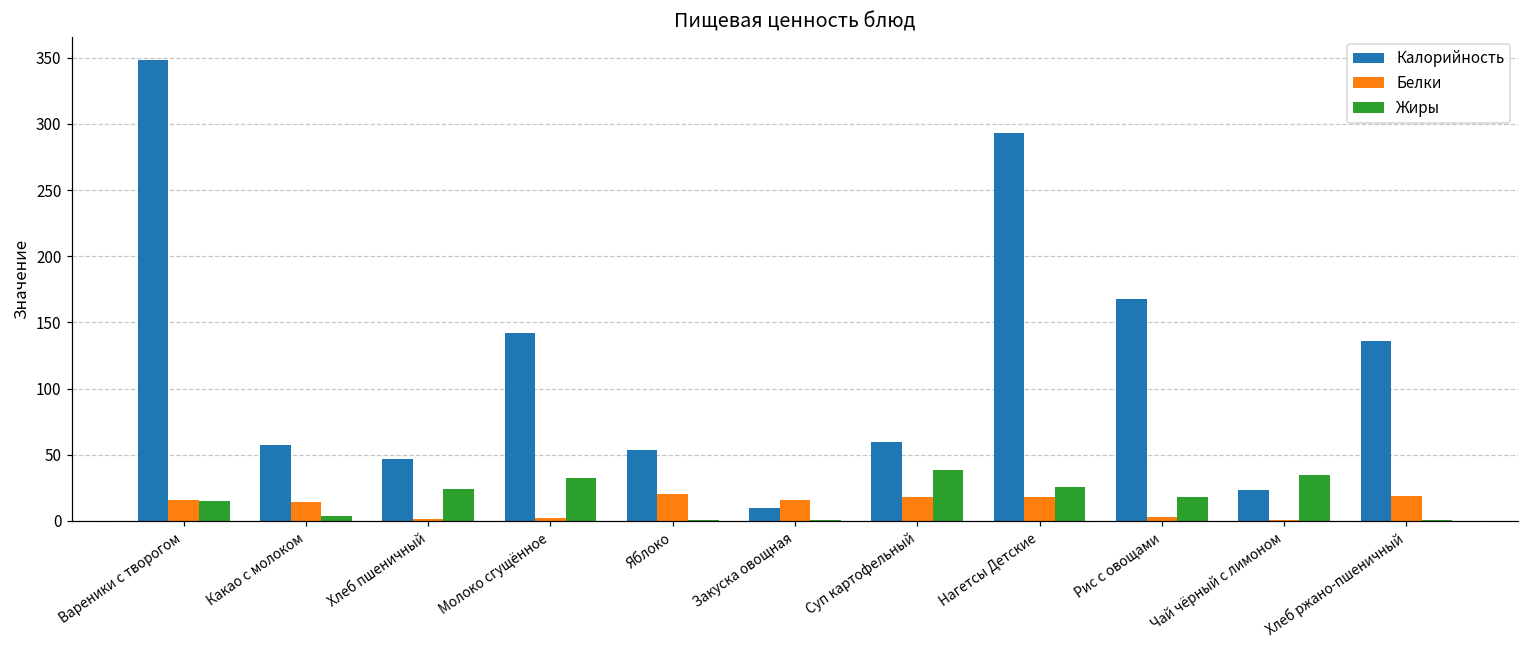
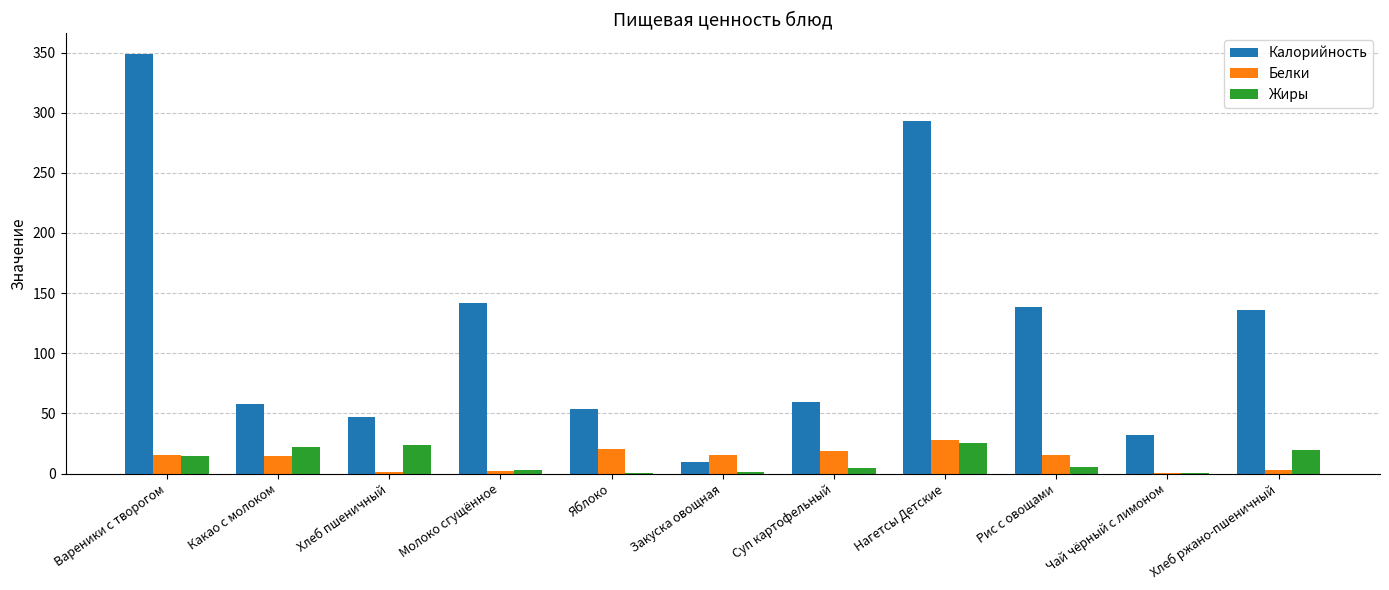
Жиры, Какао с молоком: 4 -> 22
Жиры, Молоко сгущённое: 33 -> 3
Жиры, Суп картофельный: 38 -> 5
Белки, Нагетсы Детские: 18 -> 28
Калорийность, Рис с овощами: 168 -> 138
Белки, Рис с овощами: 3 -> 16
Жиры, Рис с овощами: 18 -> 6
Калорийность, Чай чёрный с лимоном: 24 -> 32
Жиры, Чай чёрный с лимоном: 35 -> 0
Белки, Хлеб ржано-пшеничный: 19 -> 3
Жиры, Хлеб ржано-пшеничный: 1 -> 20
